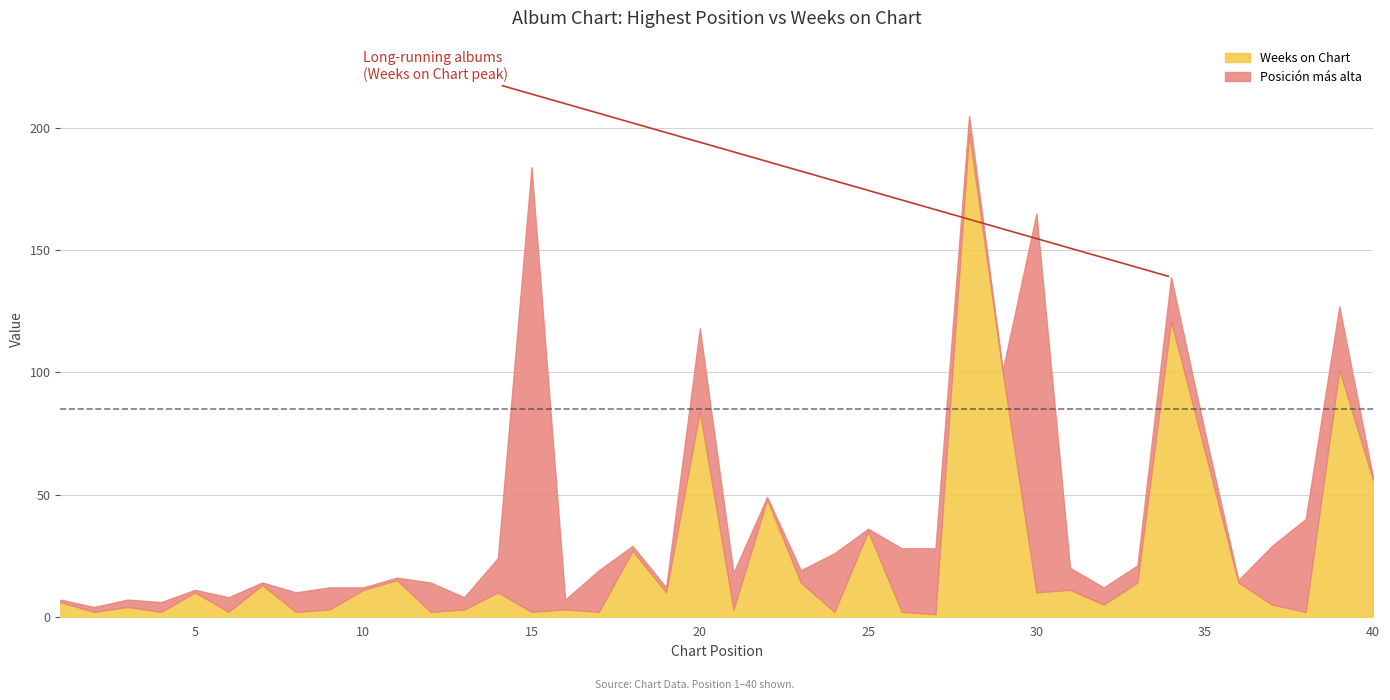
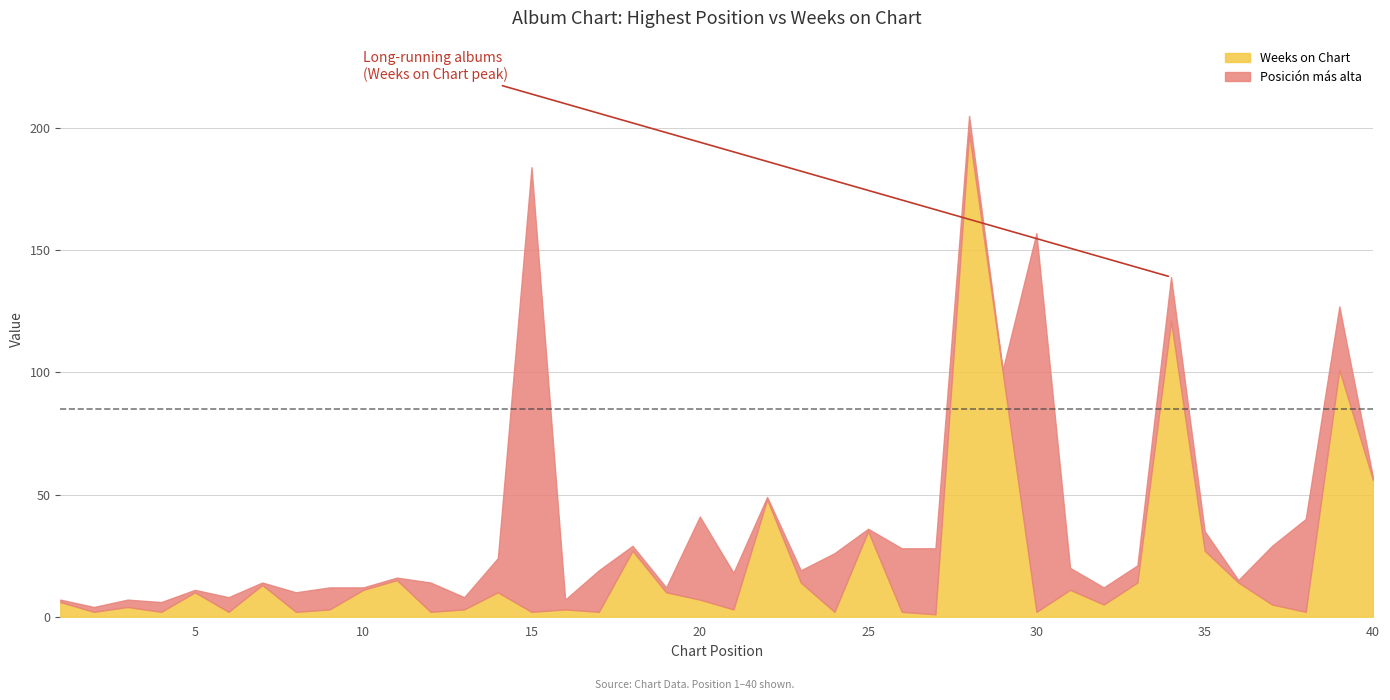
Weeks on Chart, 20: 84 -> 7
Weeks on Chart, 30: 10 -> 2
Weeks on Chart, 35: 68 -> 27
